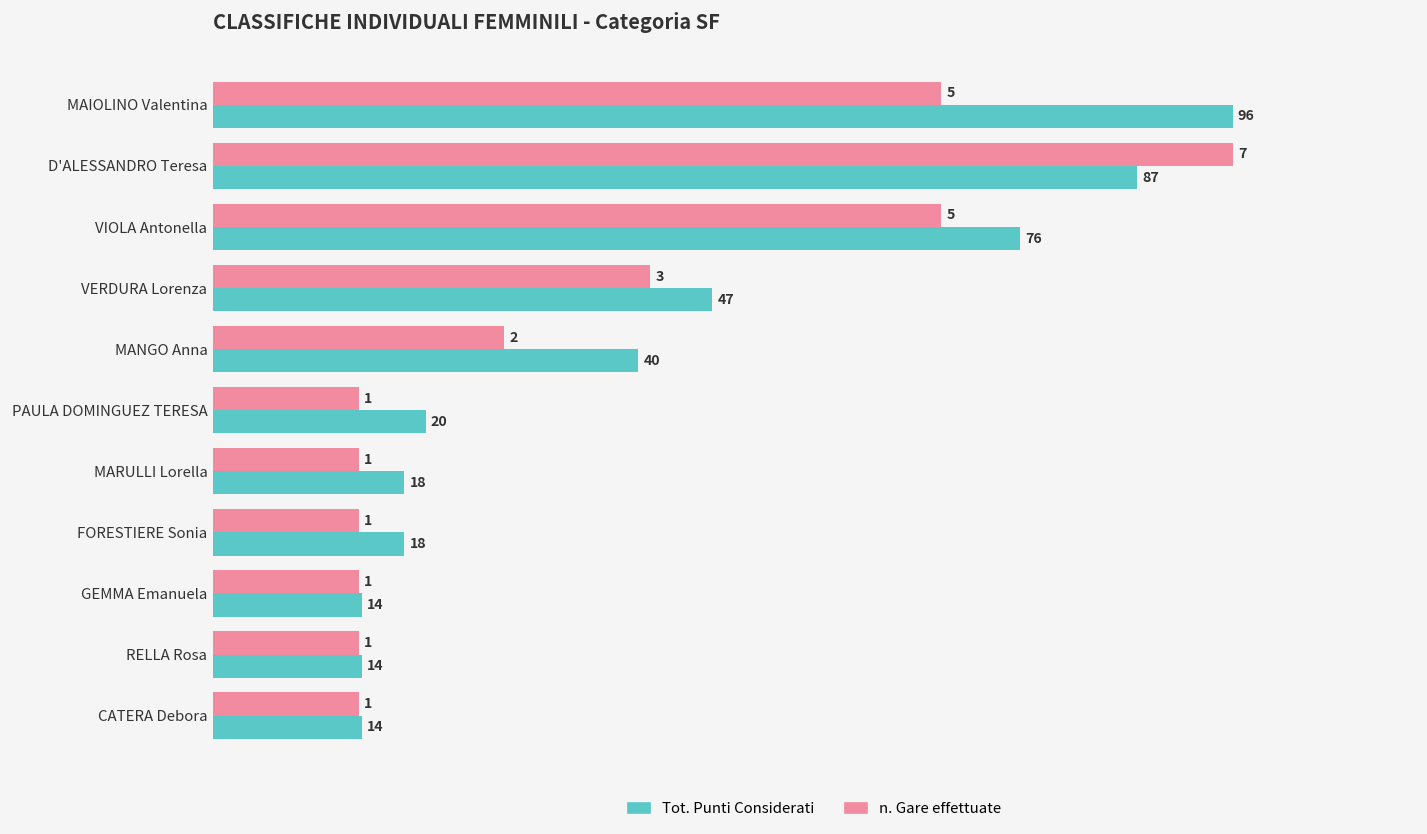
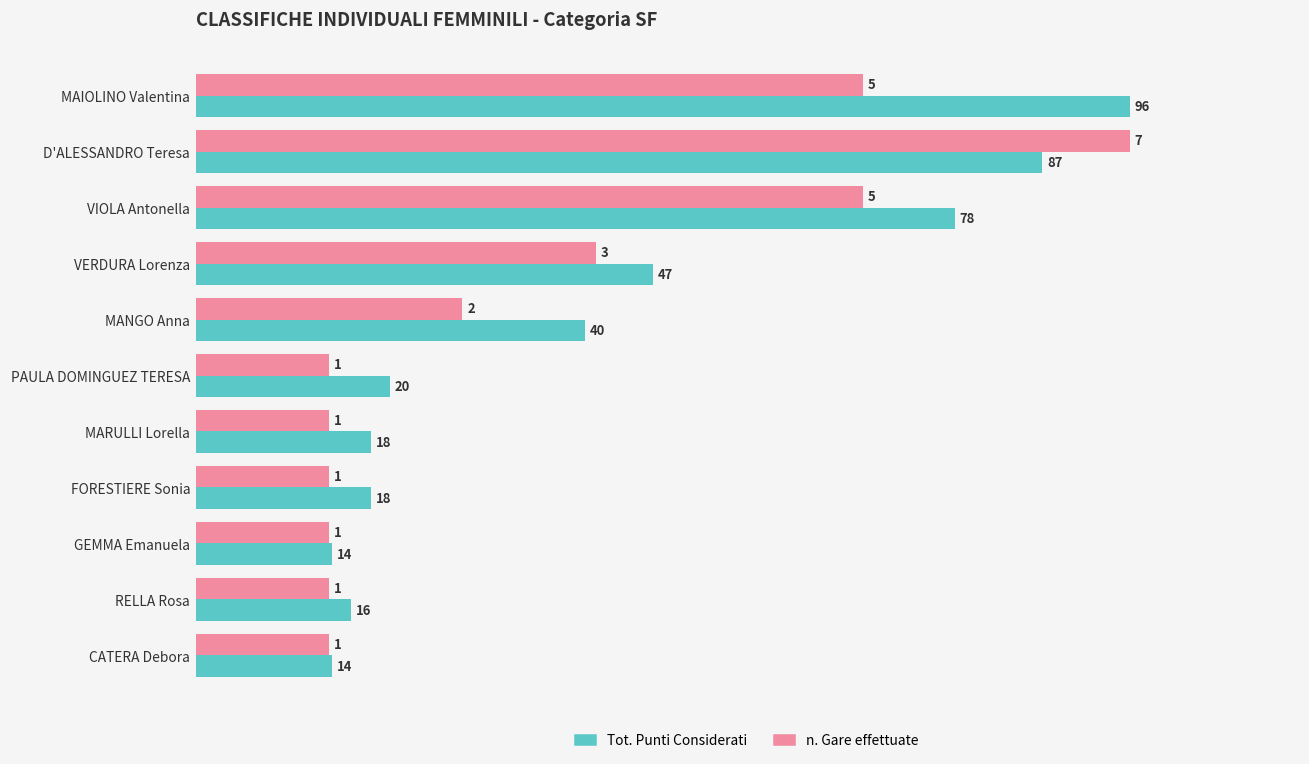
Tot. Punti Considerati, VIOLA Antonella: 76 -> 78
Tot. Punti Considerati, RELLA Rosa: 14 -> 16
